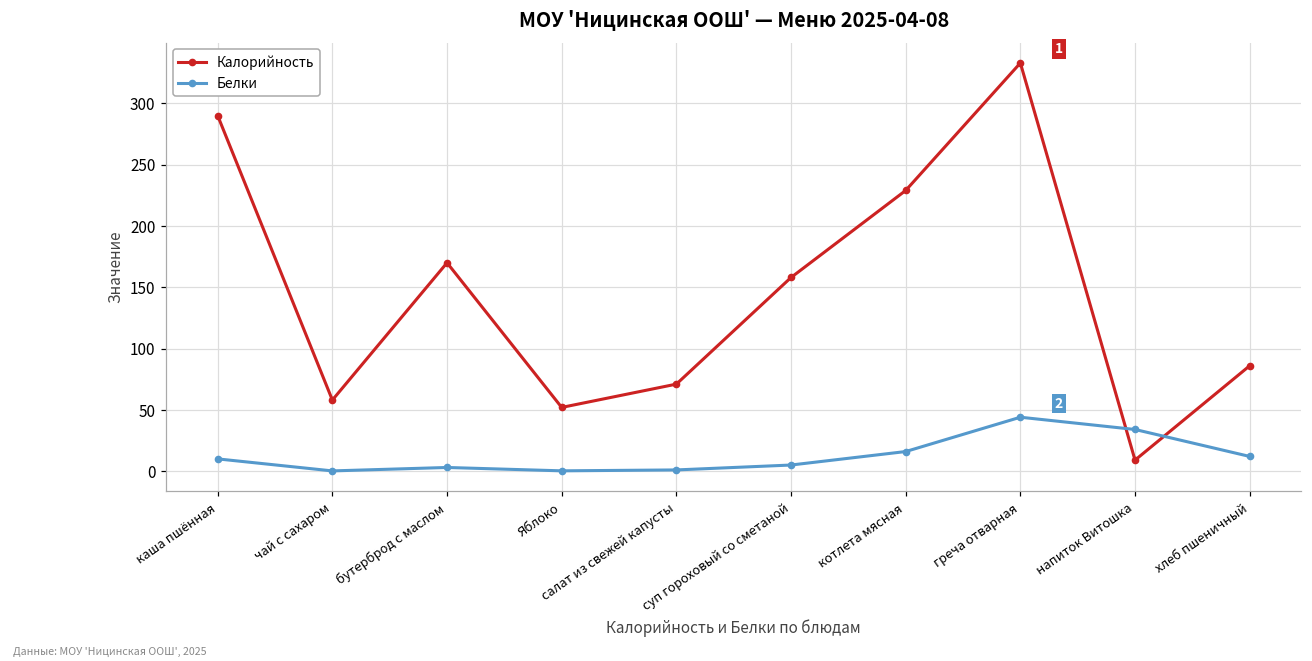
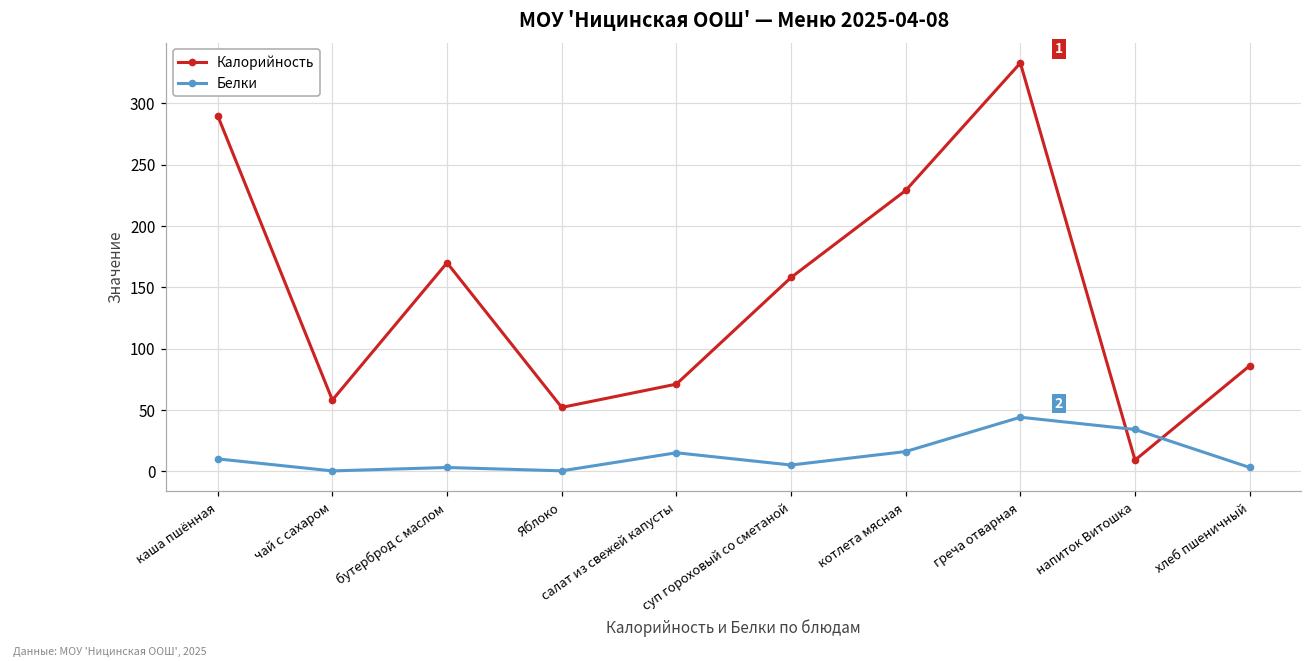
Белки, салат из свежей капусты: 1 -> 15
Белки, хлеб пшеничный: 12 -> 3
